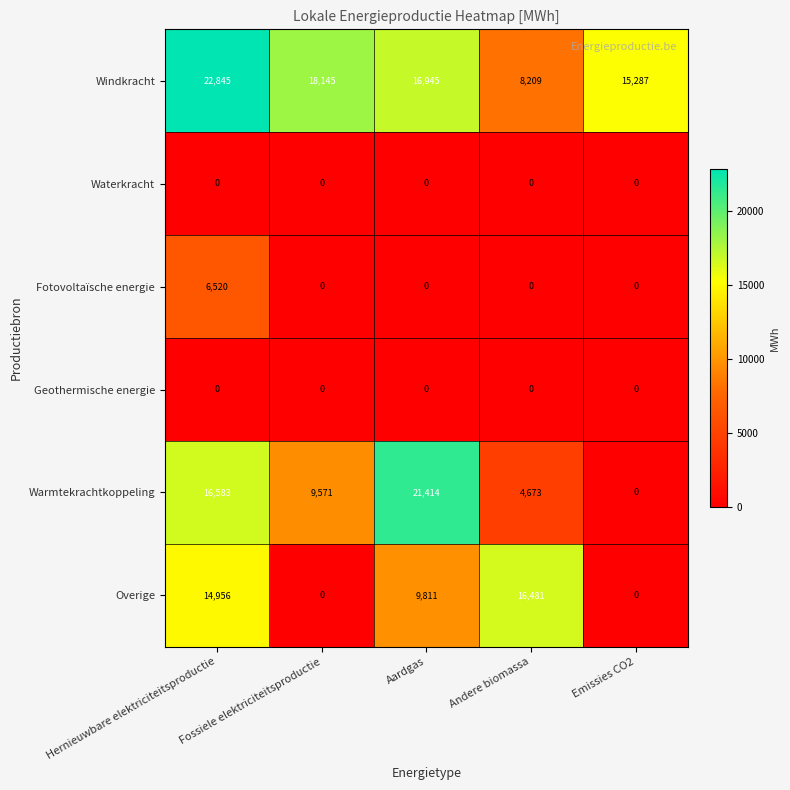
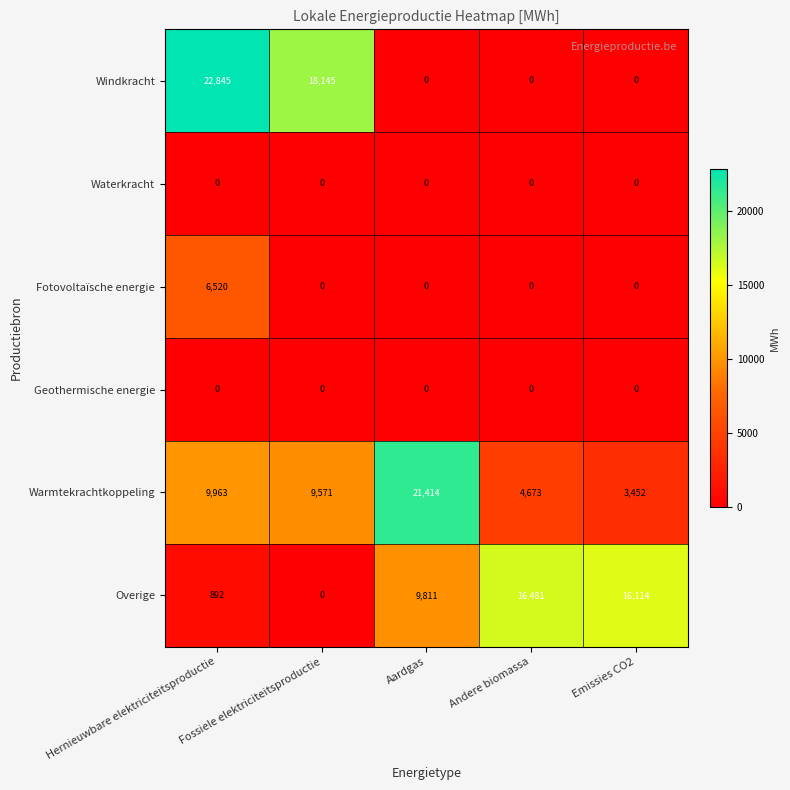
Windkracht, Aardgas: 16,945 -> 0
Windkracht, Andere biomassa: 8,209 -> 0
Windkracht, Emissies CO2: 15,287 -> 0
Warmtekrachtkoppeling, Hernieuwbare elektriciteitsproductie: 16,583 -> 9,963
Warmtekrachtkoppeling, Emissies CO2: 0 -> 3,452
Overige, Hernieuwbare elektriciteitsproductie: 14,956 -> 892
Overige, Emissies CO2: 0 -> 16,114
